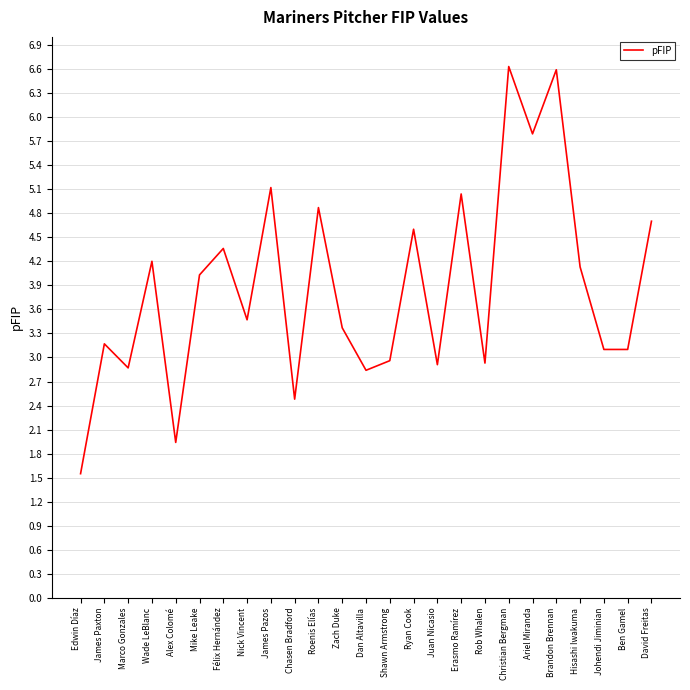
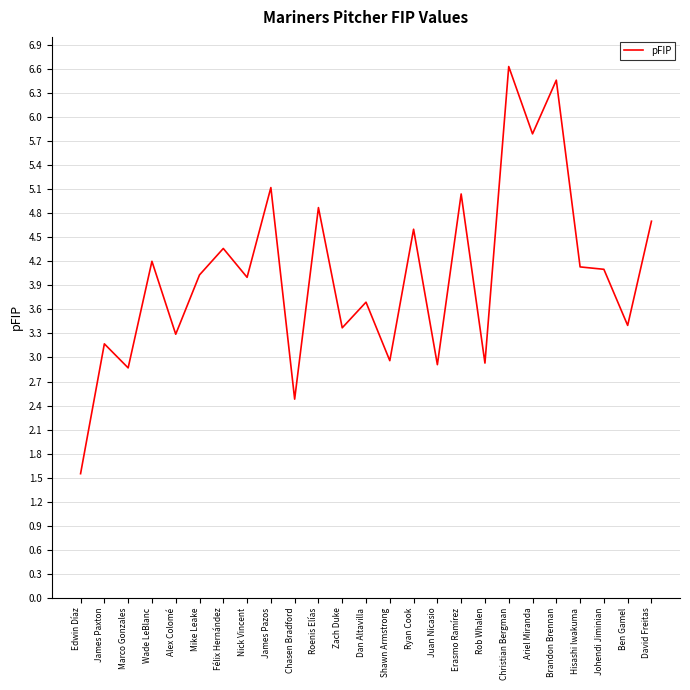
Alex Colomé: 1.9 -> 3.3
Nick Vincent: 3.5 -> 4.0
Dan Altavilla: 2.8 -> 3.7
Brandon Brennan: 6.6 -> 6.5
Johendi Jiminian: 3.1 -> 4.1
Ben Gamel: 3.1 -> 3.4
